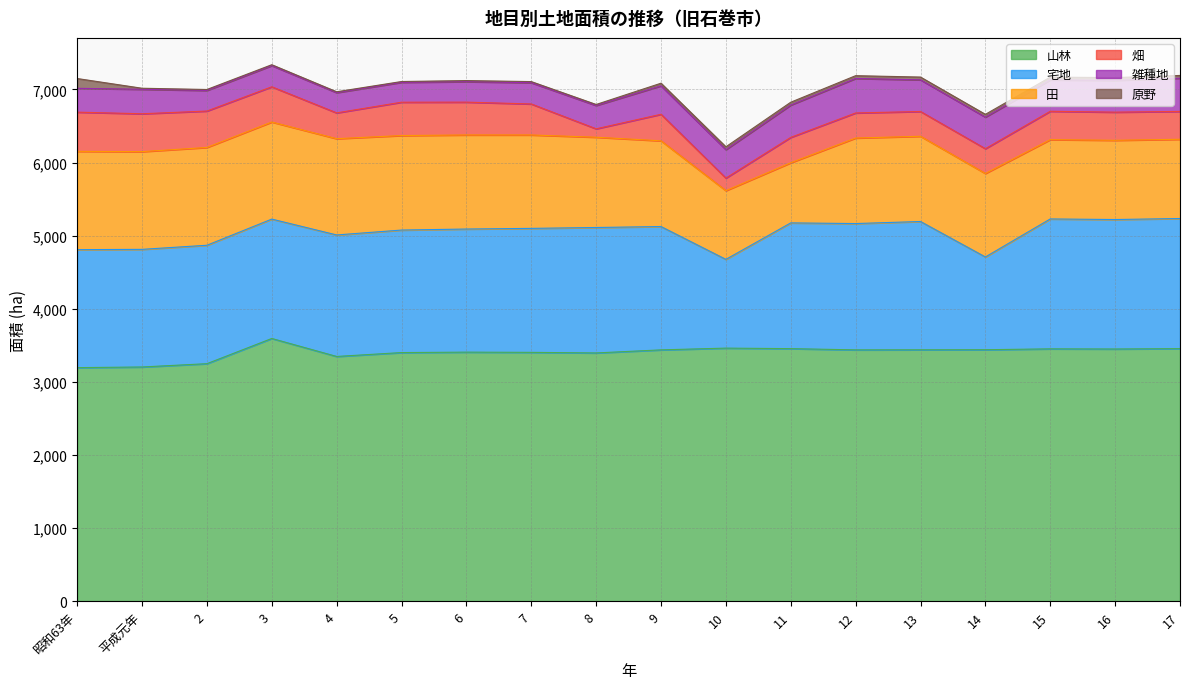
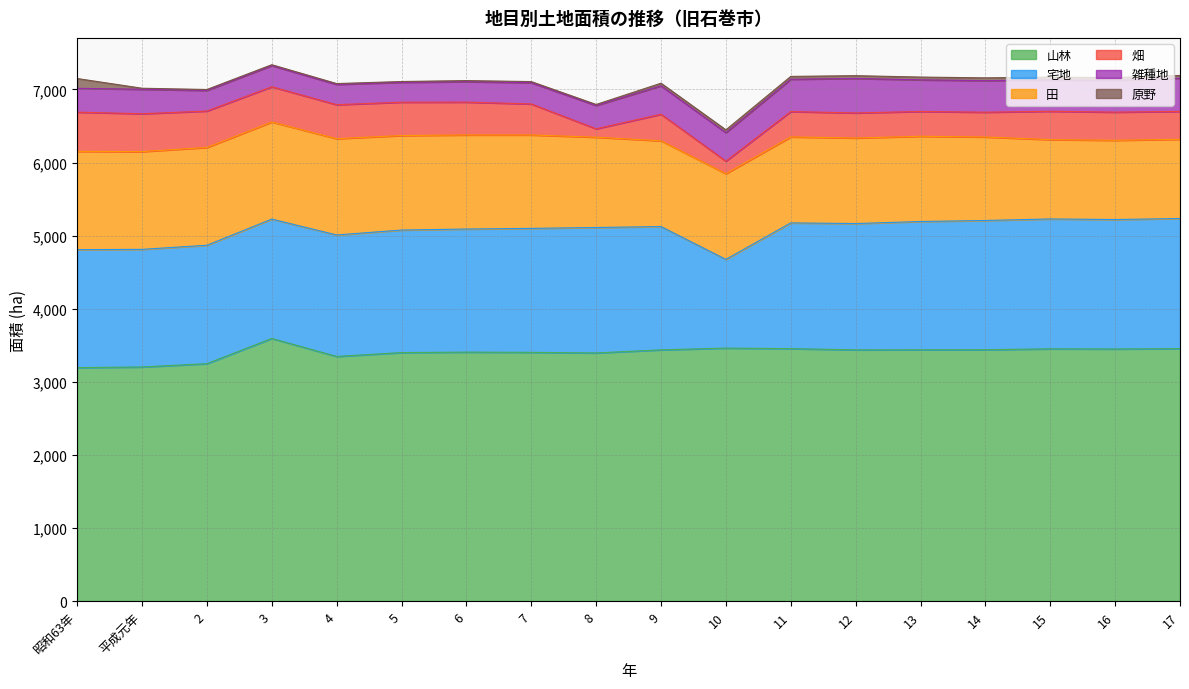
畑, 4: 400 -> 500
田, 10: 900 -> 1,200
田, 11: 800 -> 1,200
宅地, 14: 1,300 -> 1,800
